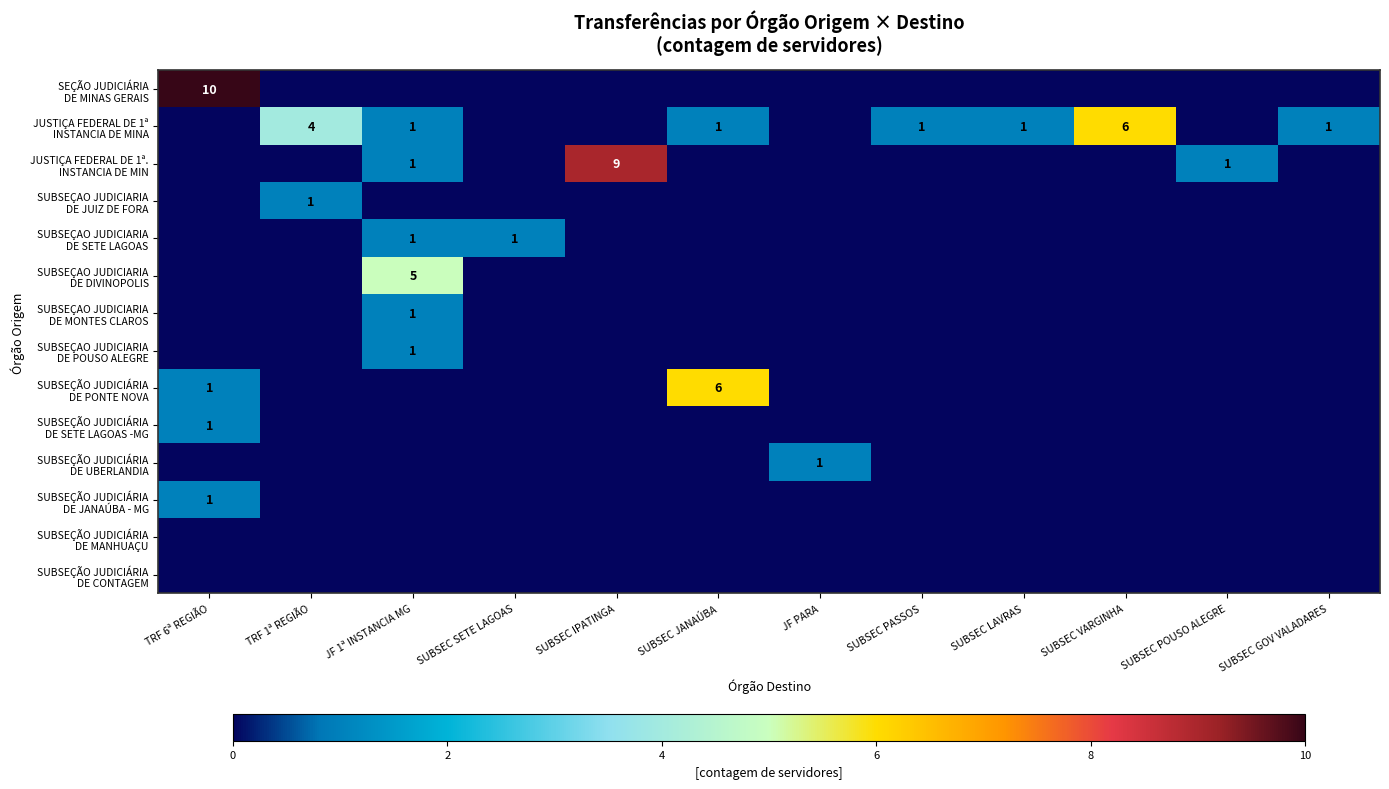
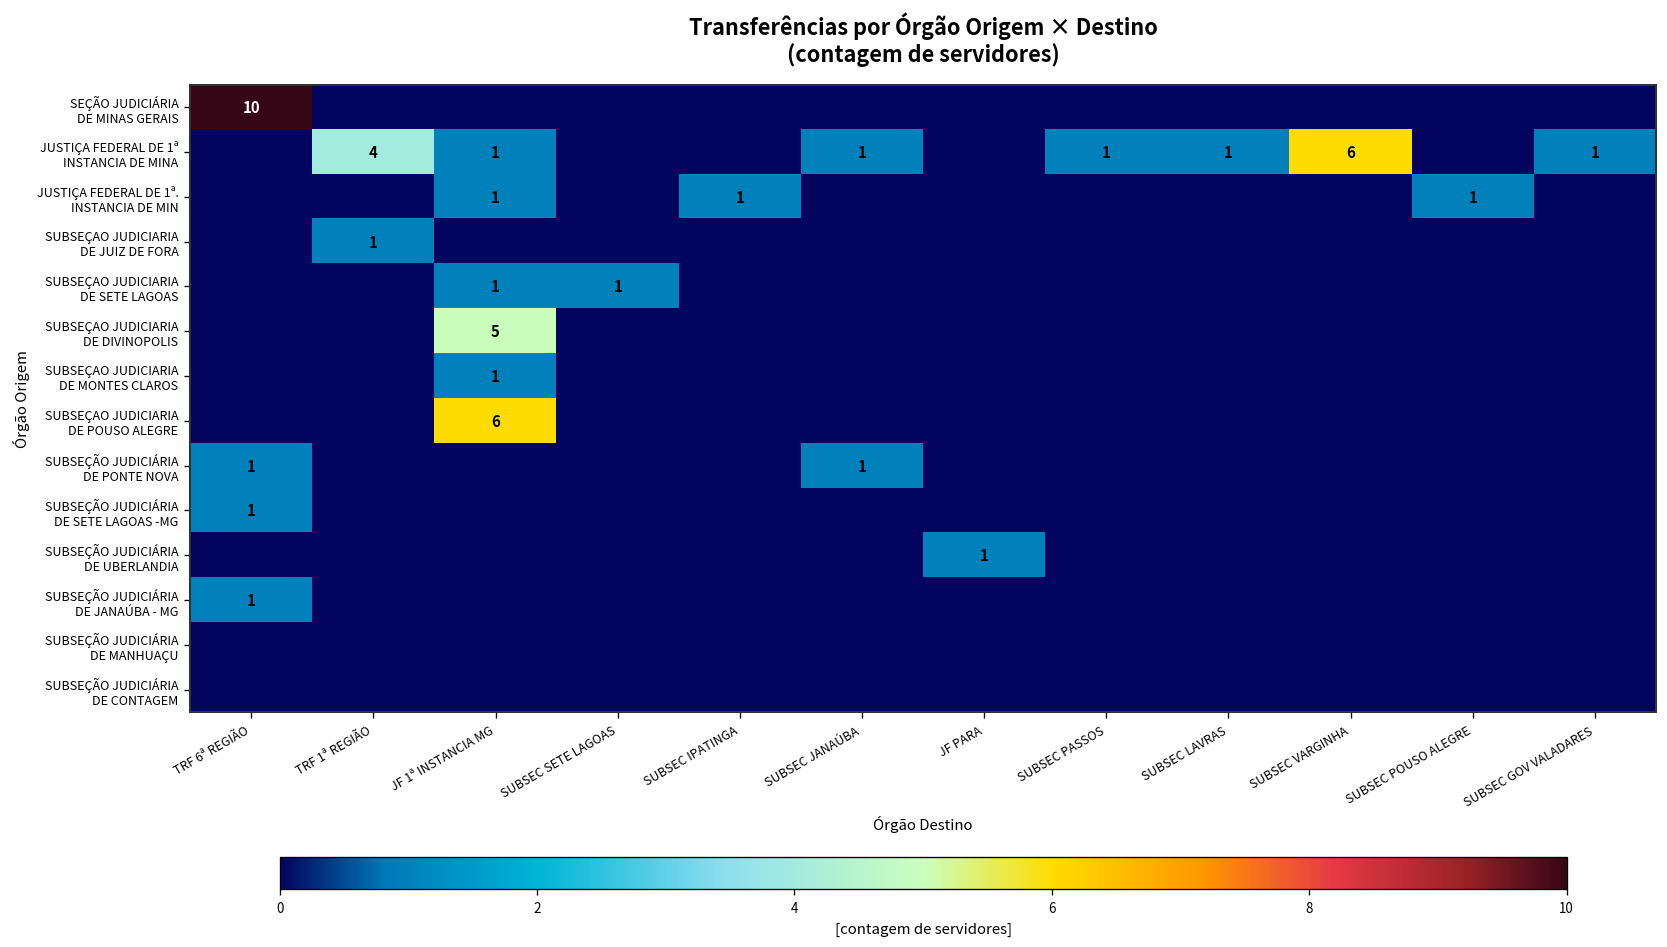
JUSTIÇA FEDERAL DE 1ª. INSTANCIA DE MIN, SUBSEC IPATINGA: 9 -> 1
SUBSEÇAO JUDICIARIA DE POUSO ALEGRE, JF 1ª INSTANCIA MG: 1 -> 6
SUBSEÇÃO JUDICIÁRIA DE PONTE NOVA, SUBSEC JANAÚBA: 6 -> 1
